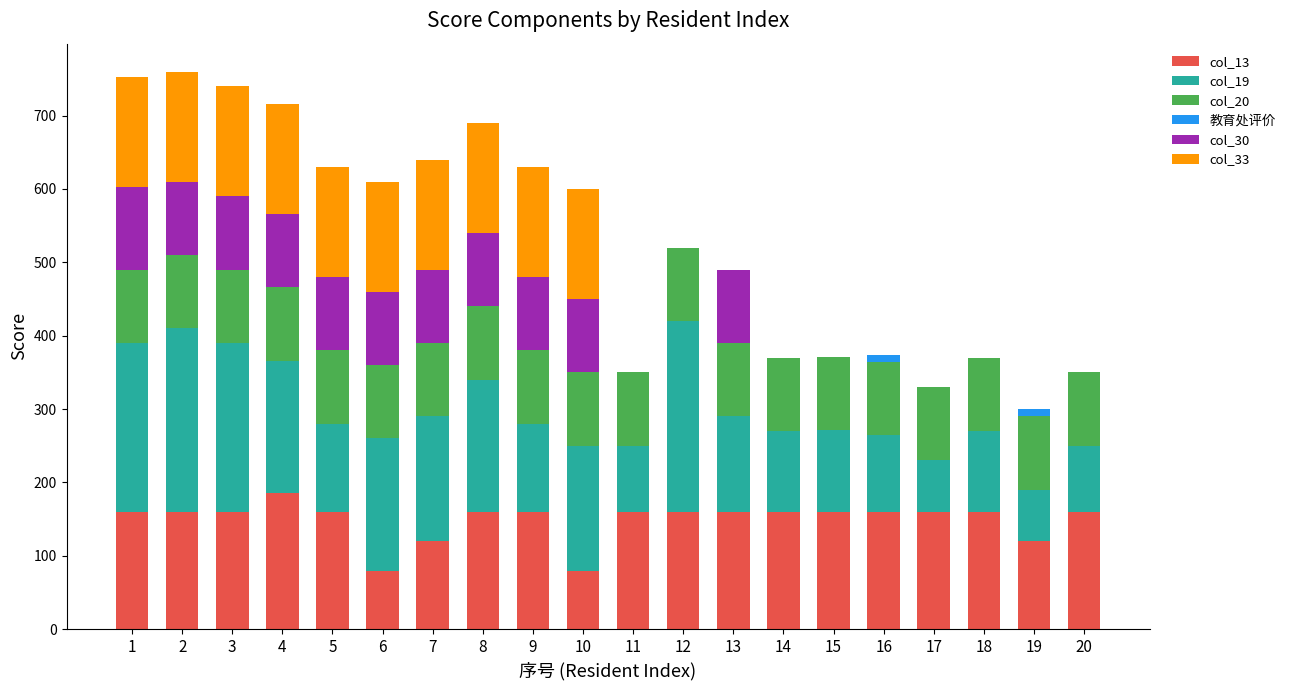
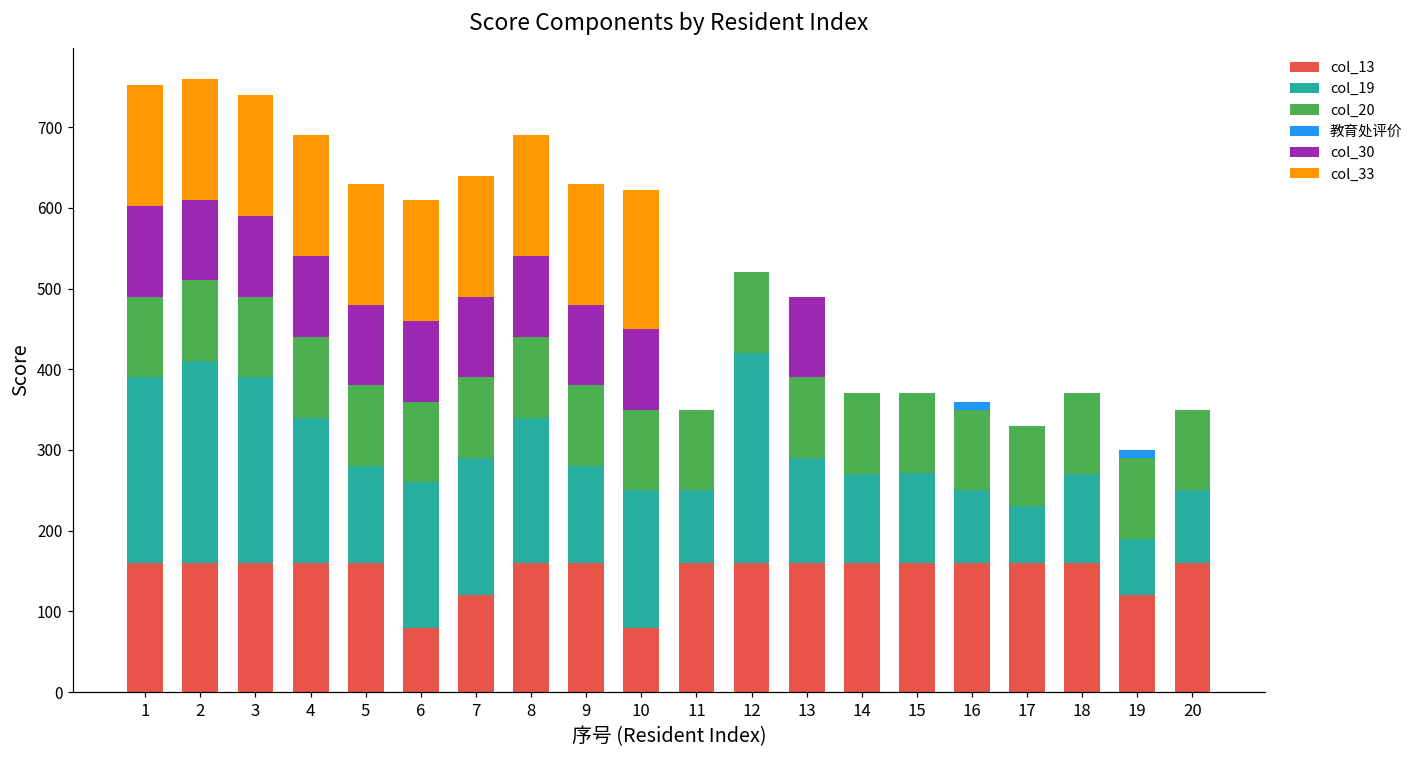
col_13, 4: 190 -> 160
col_33, 10: 150 -> 170
col_19, 16: 100 -> 90
